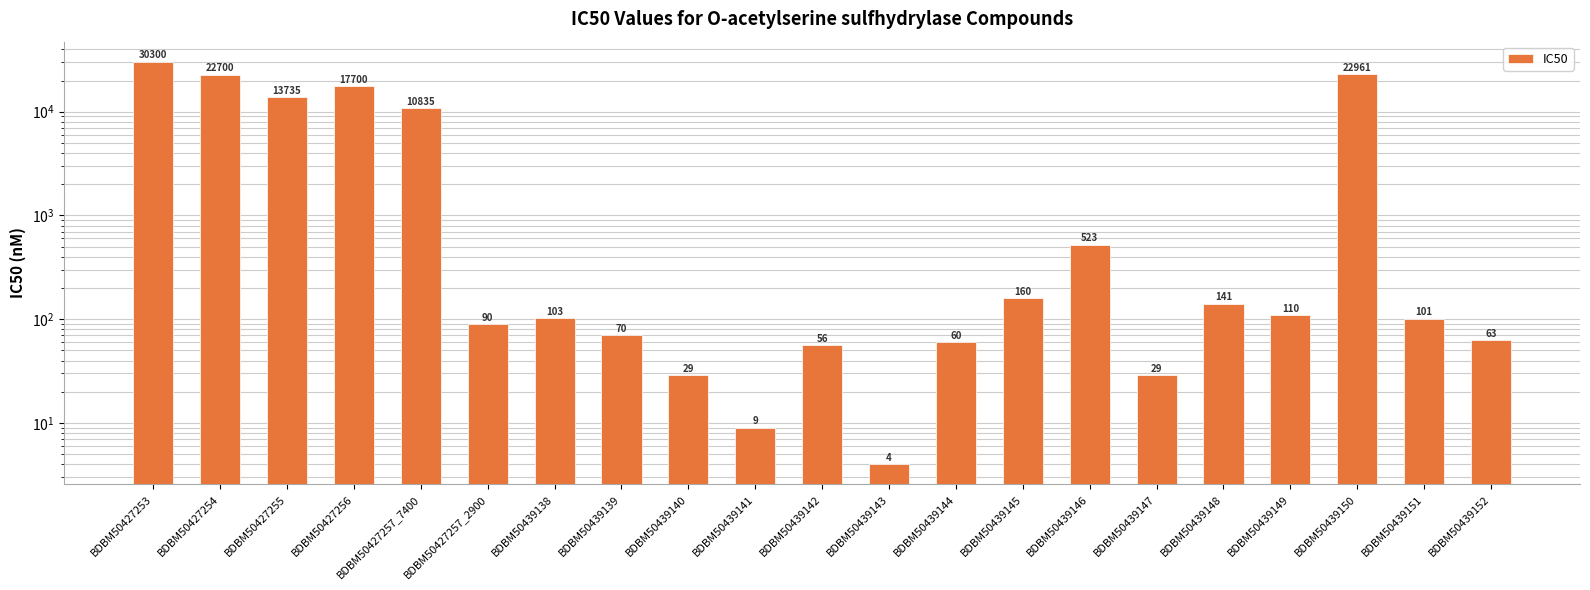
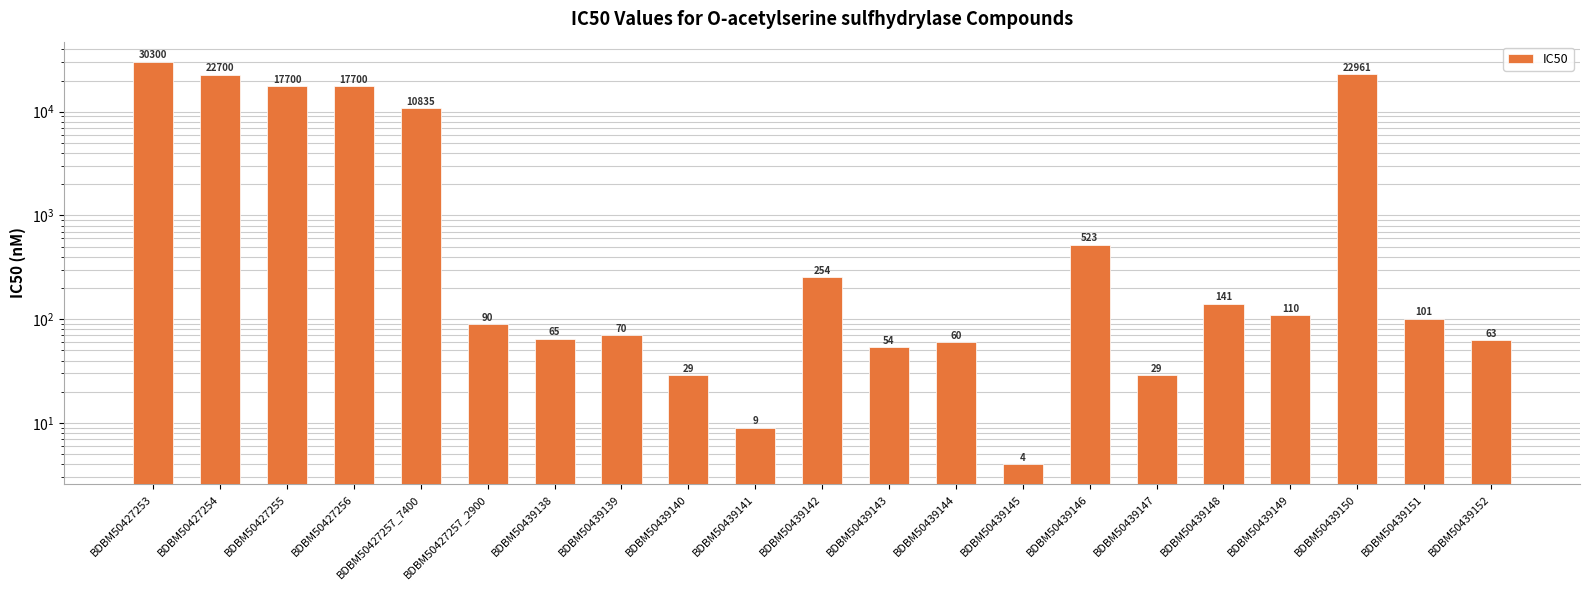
BDBM50427255: 13735 -> 17700
BDBM50439138: 103 -> 65
BDBM50439142: 56 -> 254
BDBM50439143: 4 -> 54
BDBM50439145: 160 -> 4
